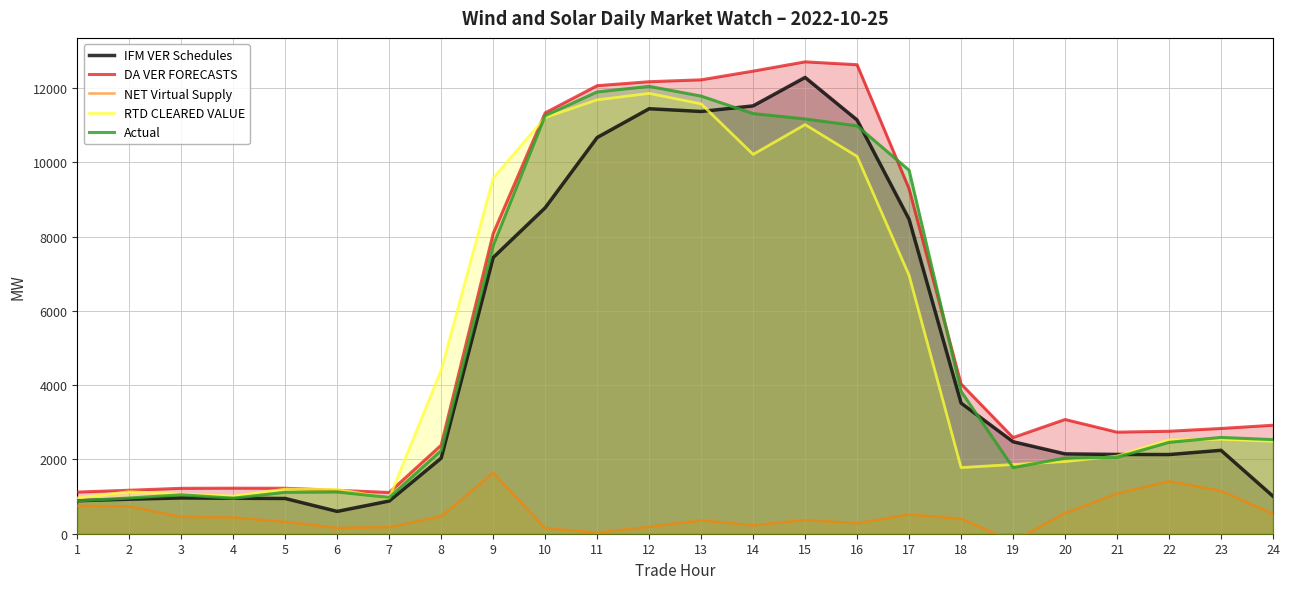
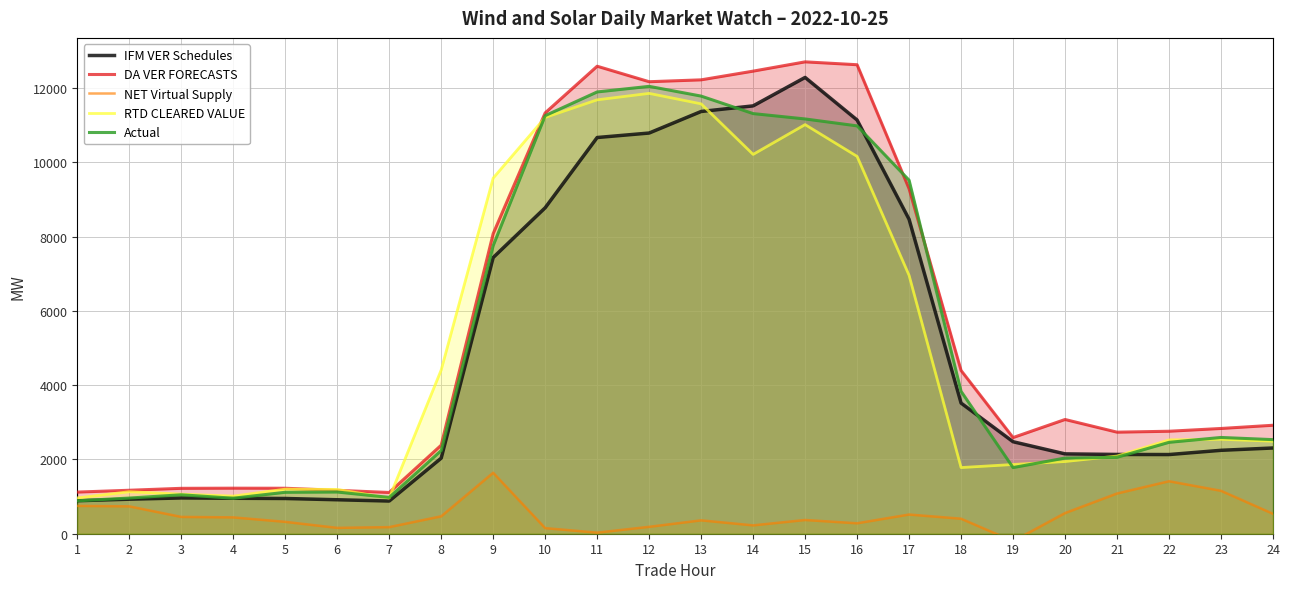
IFM VER Schedules, 6: 600 -> 900
DA VER FORECASTS, 11: 12100 -> 12600
IFM VER Schedules, 12: 11400 -> 10800
Actual, 17: 9800 -> 9500
DA VER FORECASTS, 18: 4000 -> 4400
IFM VER Schedules, 24: 1000 -> 2300
